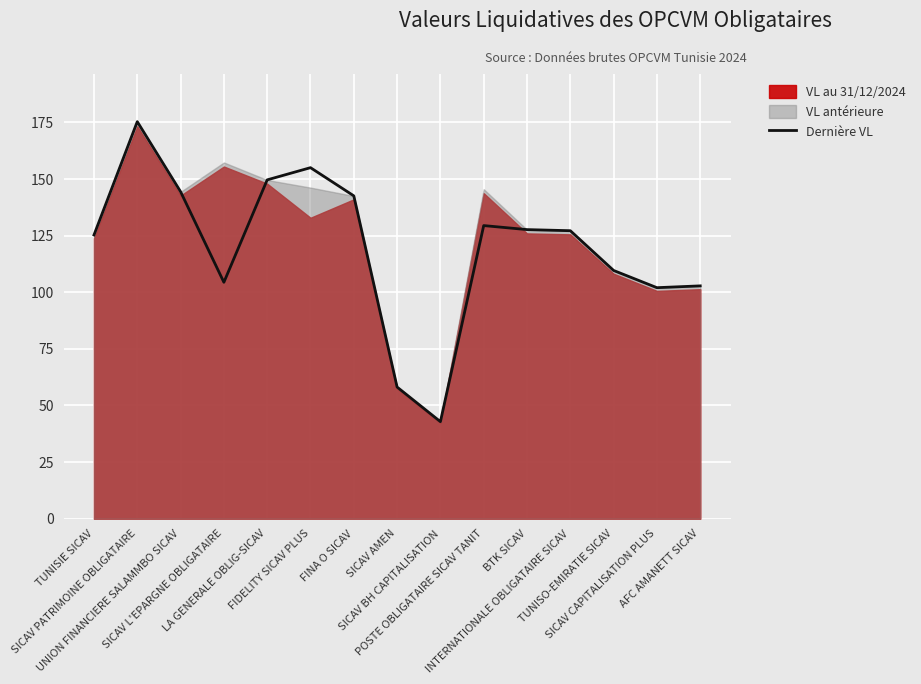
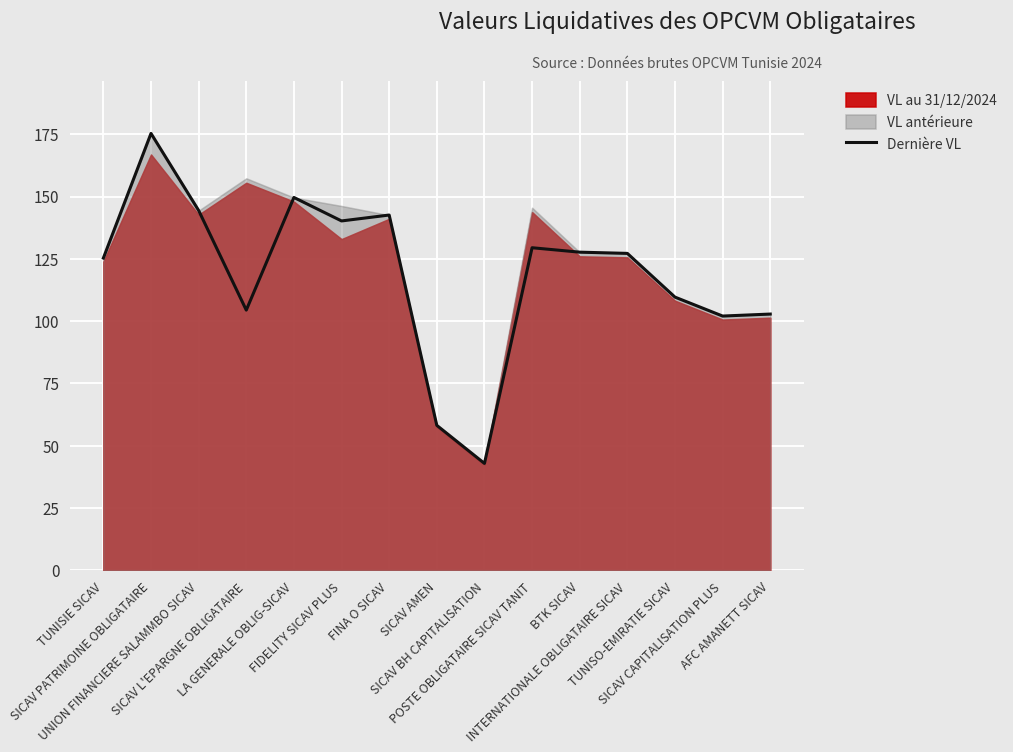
VL au 31/12/2024, SICAV PATRIMOINE OBLIGATAIRE: 173 -> 167
Dernière VL, FIDELITY SICAV PLUS: 155 -> 140
